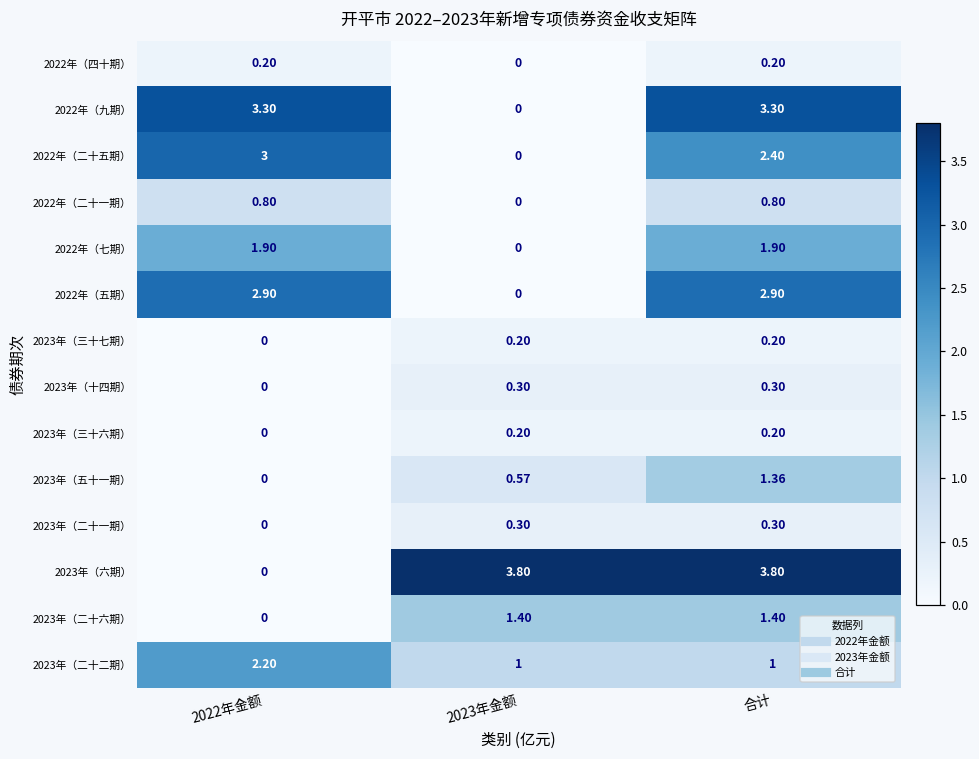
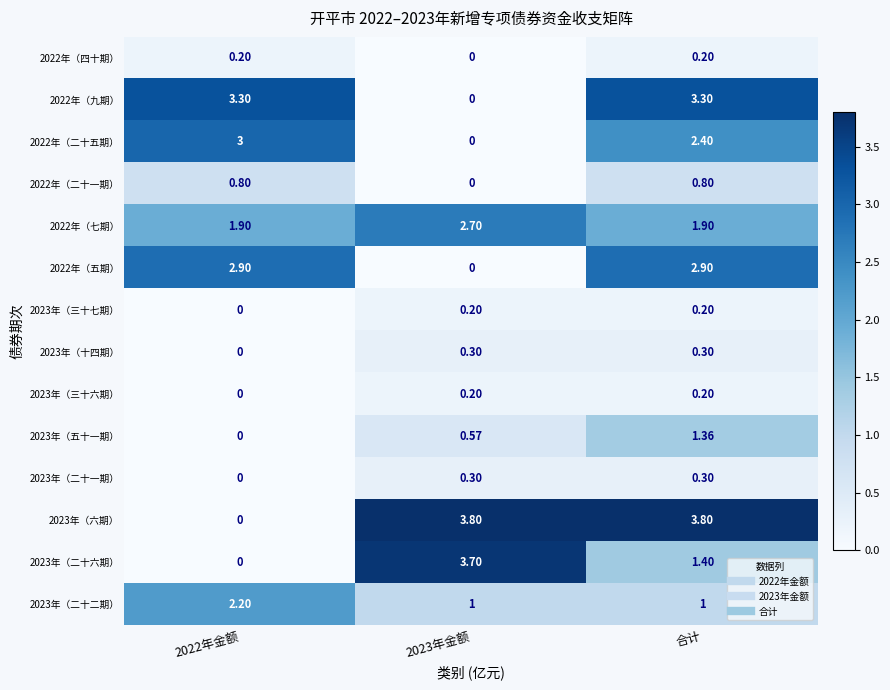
2022年（七期）, 2023年金额: 0 -> 2.70
2023年（二十六期）, 2023年金额: 1.40 -> 3.70
